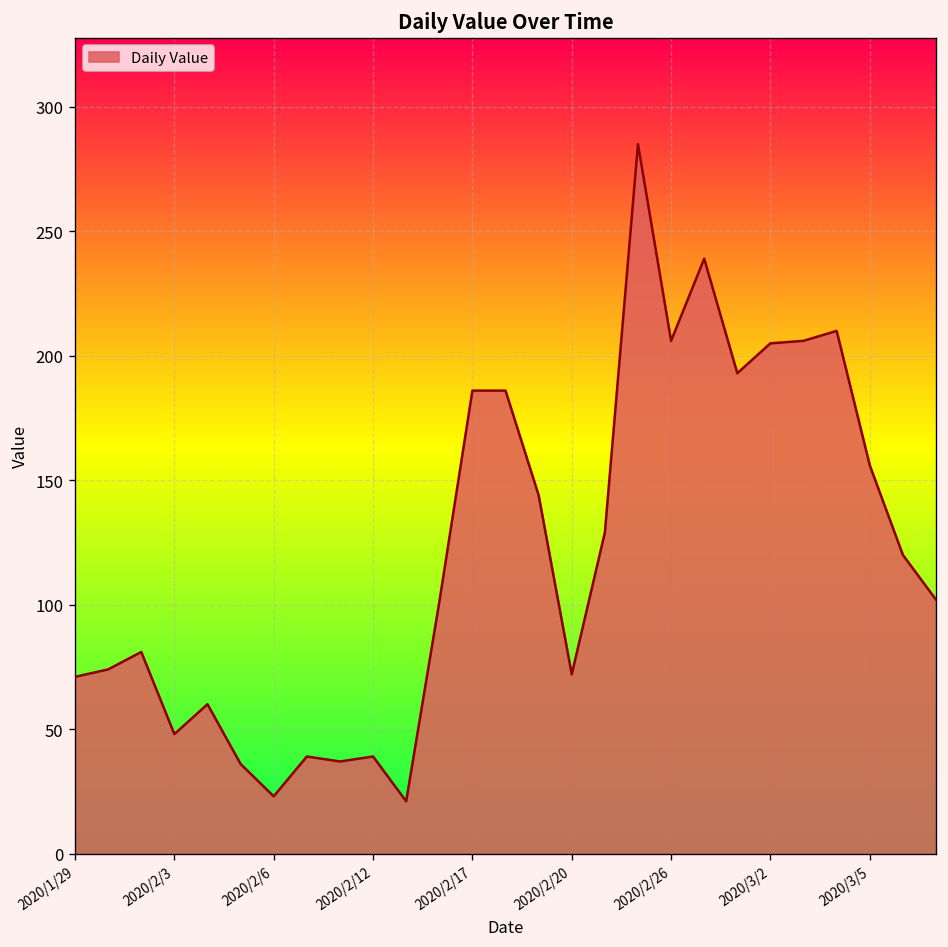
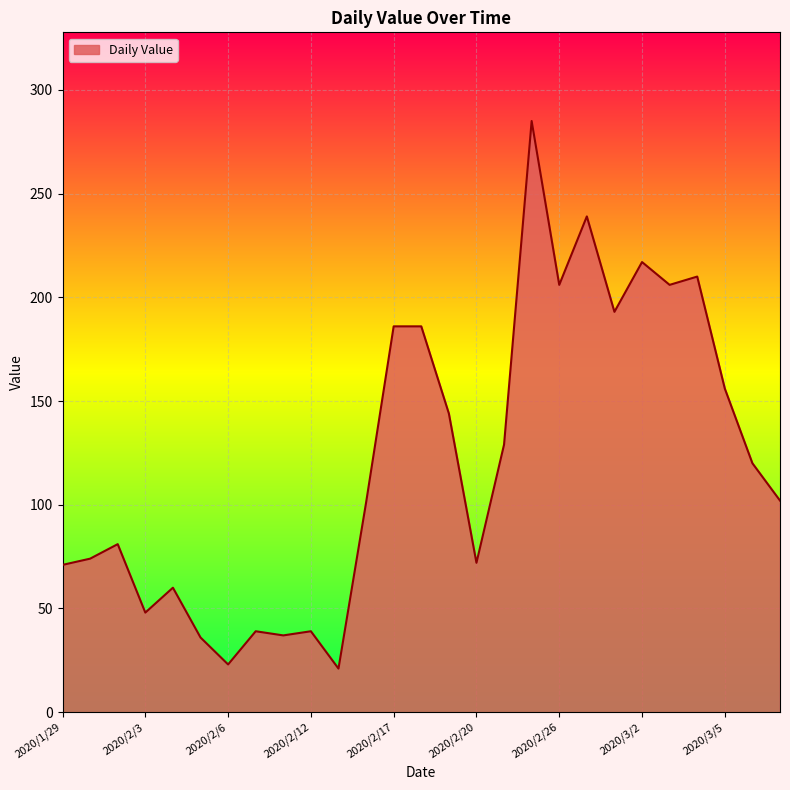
2020/3/2: 205 -> 217
